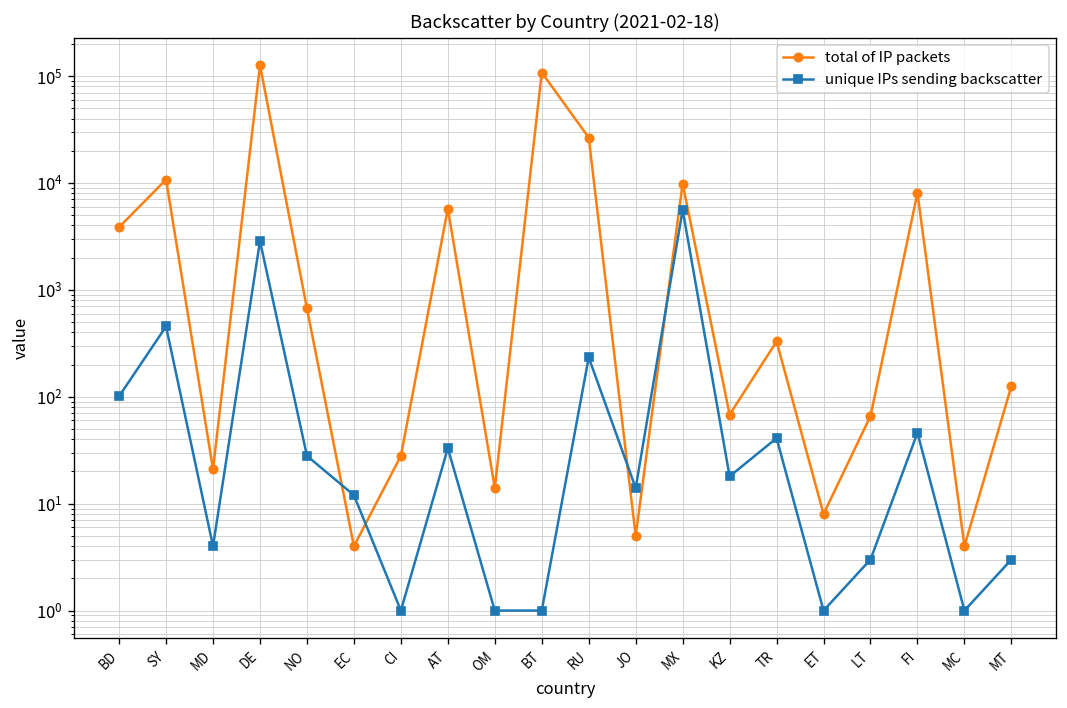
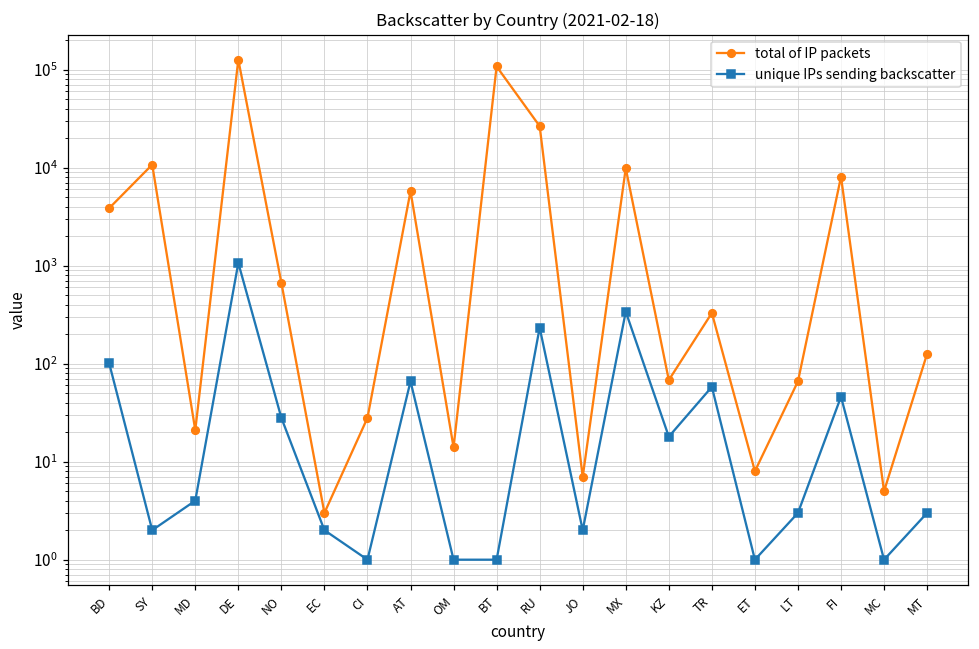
unique IPs sending backscatter, SY: 500 -> 2
unique IPs sending backscatter, DE: 2900 -> 1100
total of IP packets, EC: 4 -> 3
unique IPs sending backscatter, EC: 12 -> 2
unique IPs sending backscatter, AT: 33 -> 70
total of IP packets, JO: 5 -> 7
unique IPs sending backscatter, JO: 14 -> 2
unique IPs sending backscatter, MX: 6000 -> 340
unique IPs sending backscatter, TR: 40 -> 60
total of IP packets, MC: 4 -> 5
